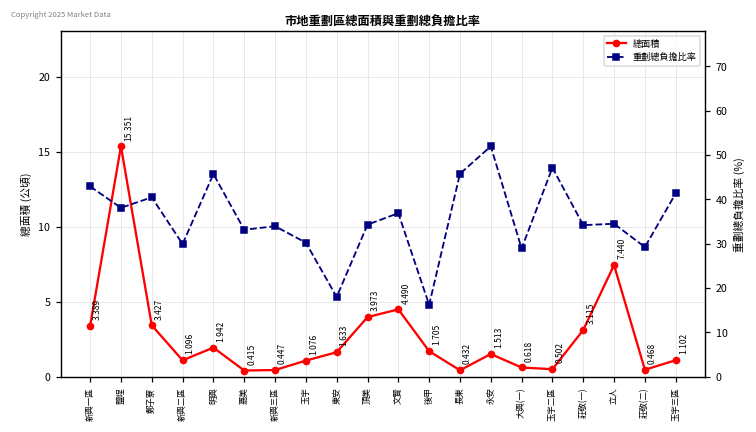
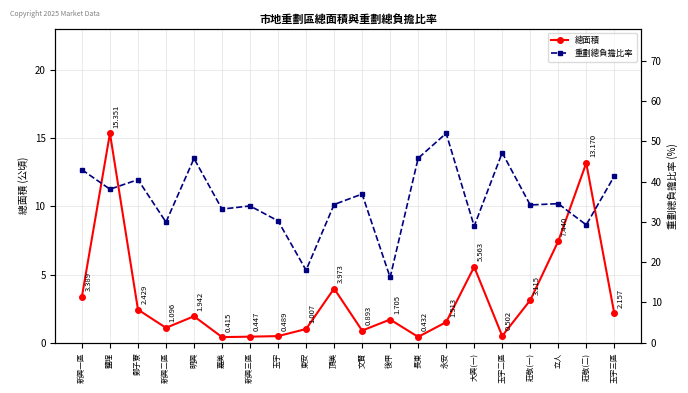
總面積, 鄭子寮: 3.427 -> 2.429
總面積, 玉宇: 1.076 -> 0.489
總面積, 東安: 1.633 -> 1.007
總面積, 文賢: 4.490 -> 0.893
總面積, 大興(一): 0.618 -> 5.563
總面積, 莊敬(二): 0.468 -> 13.170
總面積, 玉宇三區: 1.102 -> 2.157
